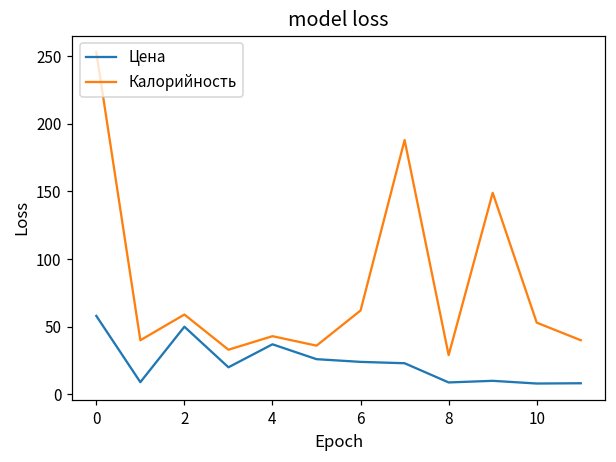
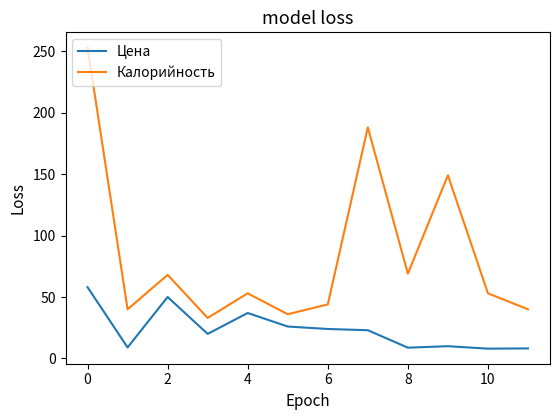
Калорийность, 2: 59 -> 68
Калорийность, 4: 43 -> 53
Калорийность, 6: 62 -> 44
Калорийность, 8: 29 -> 69
